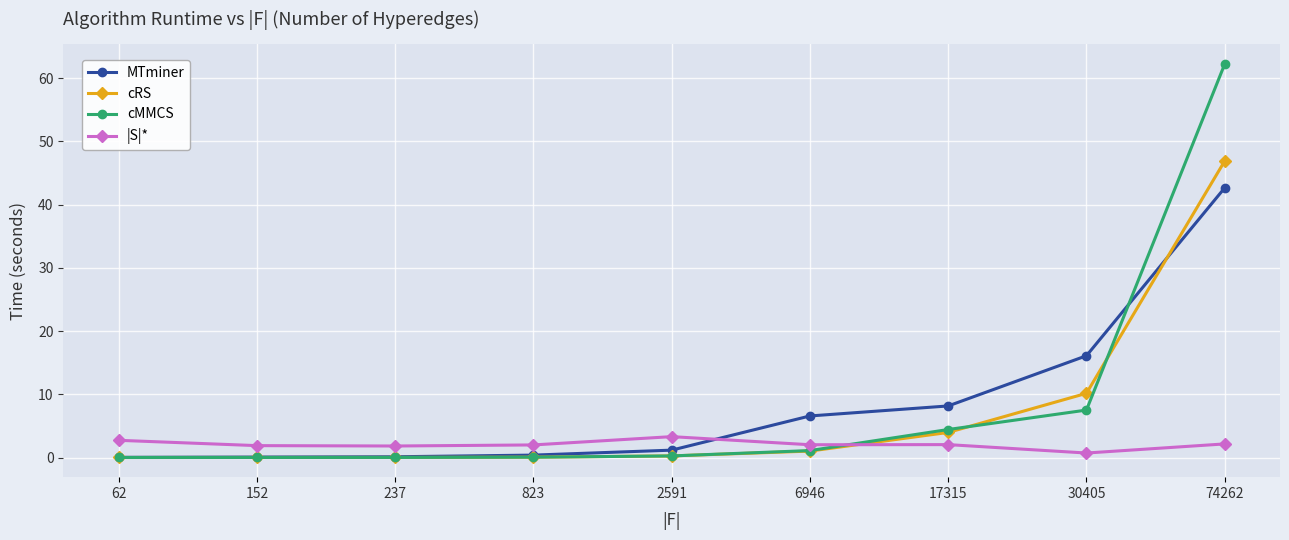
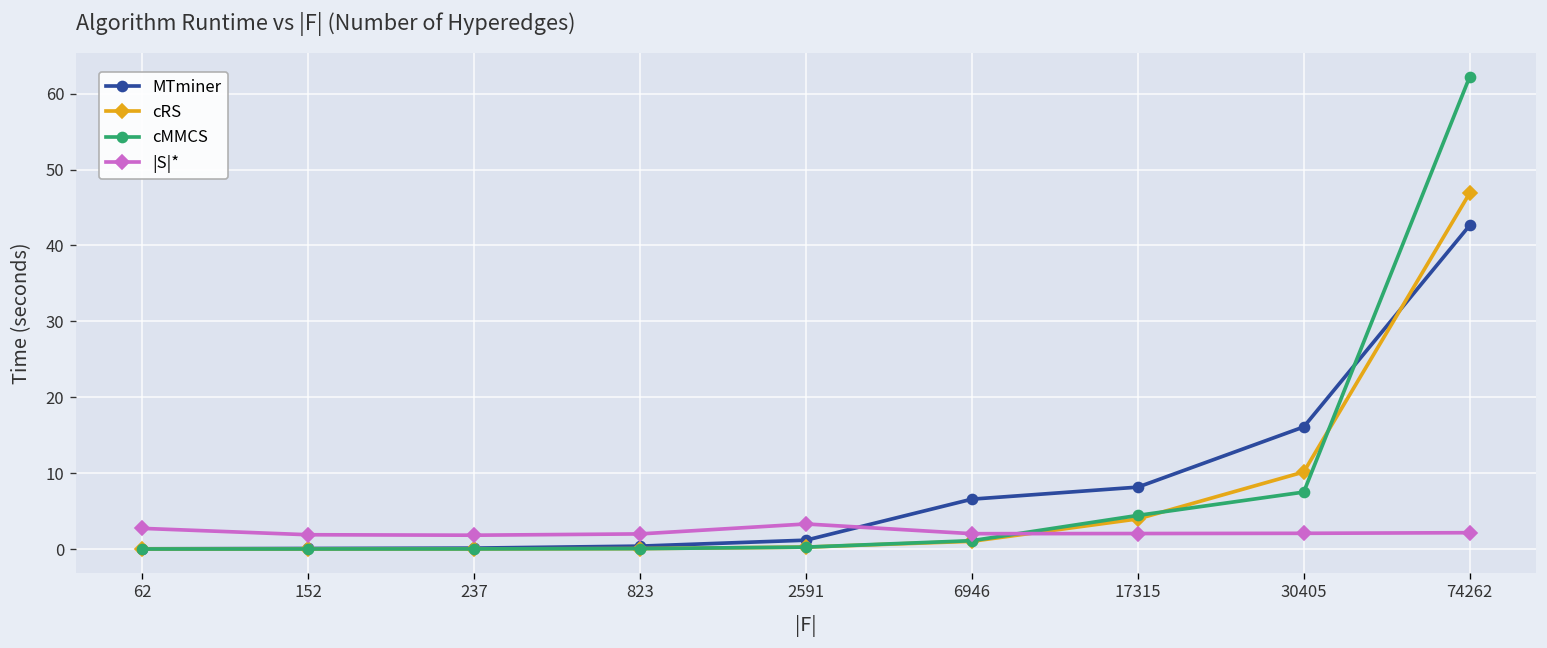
|S|*, 30405: 1 -> 2
